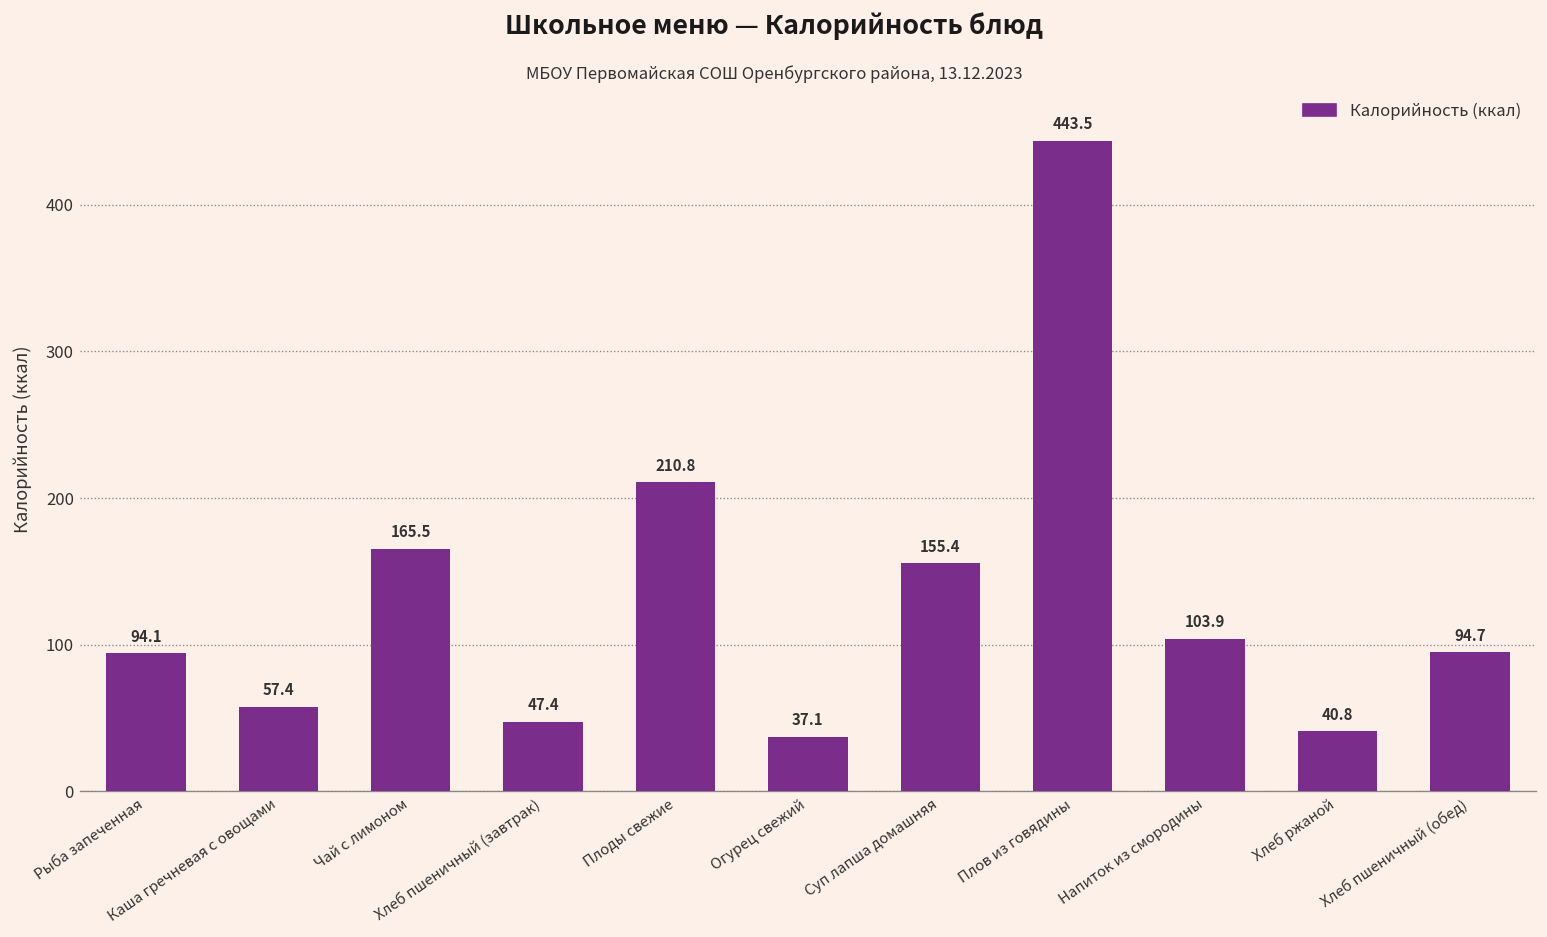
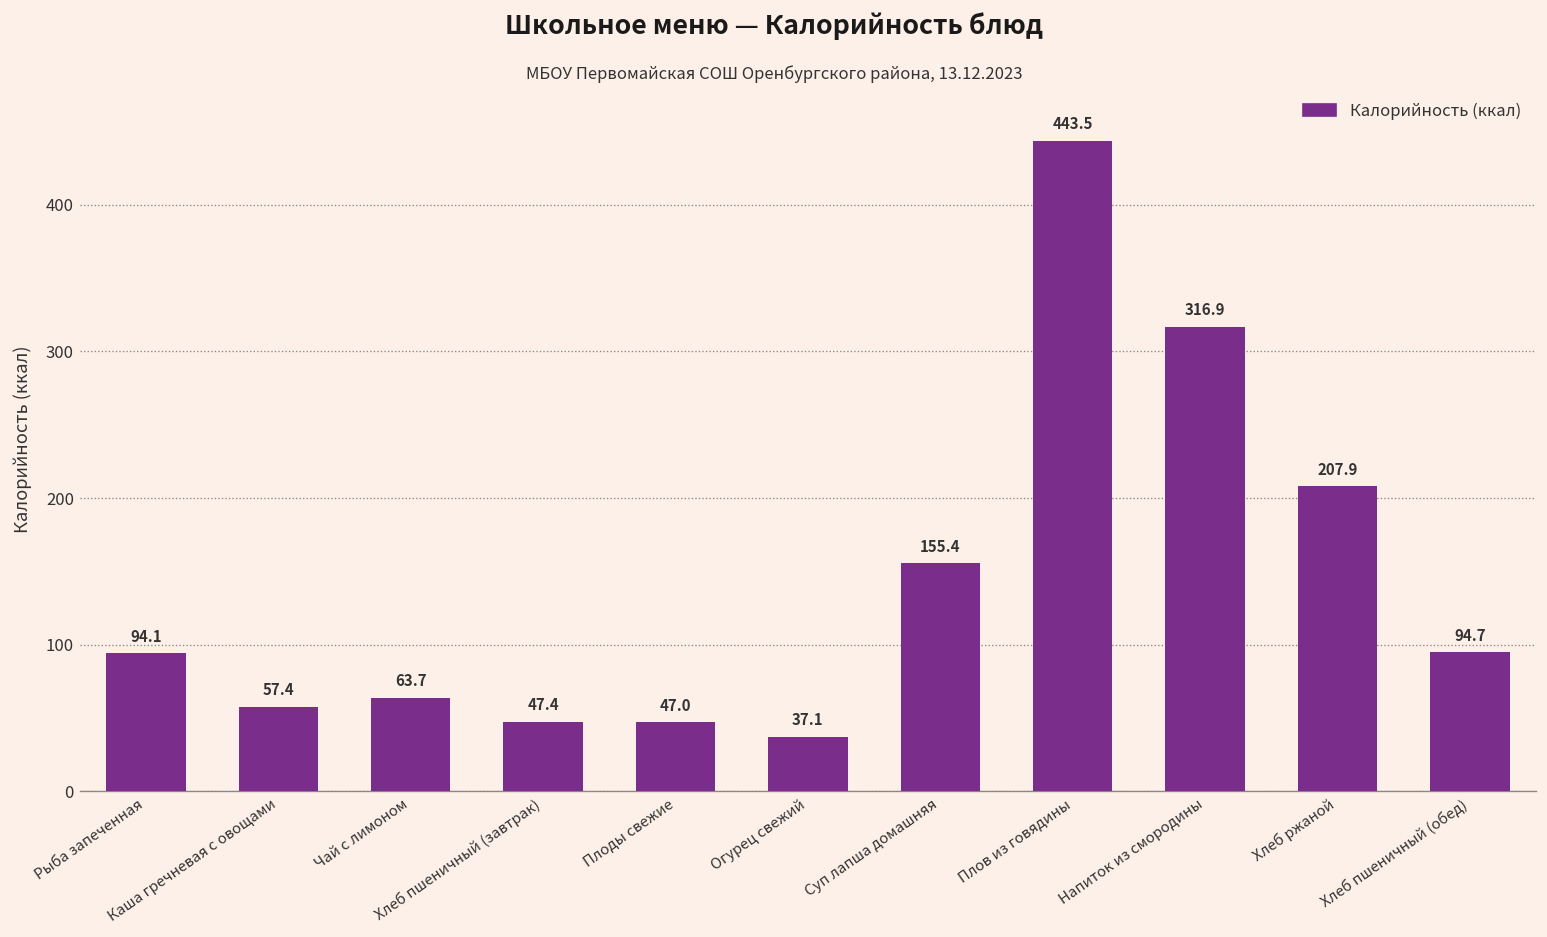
Чай с лимоном: 165.5 -> 63.7
Плоды свежие: 210.8 -> 47.0
Напиток из смородины: 103.9 -> 316.9
Хлеб ржаной: 40.8 -> 207.9
